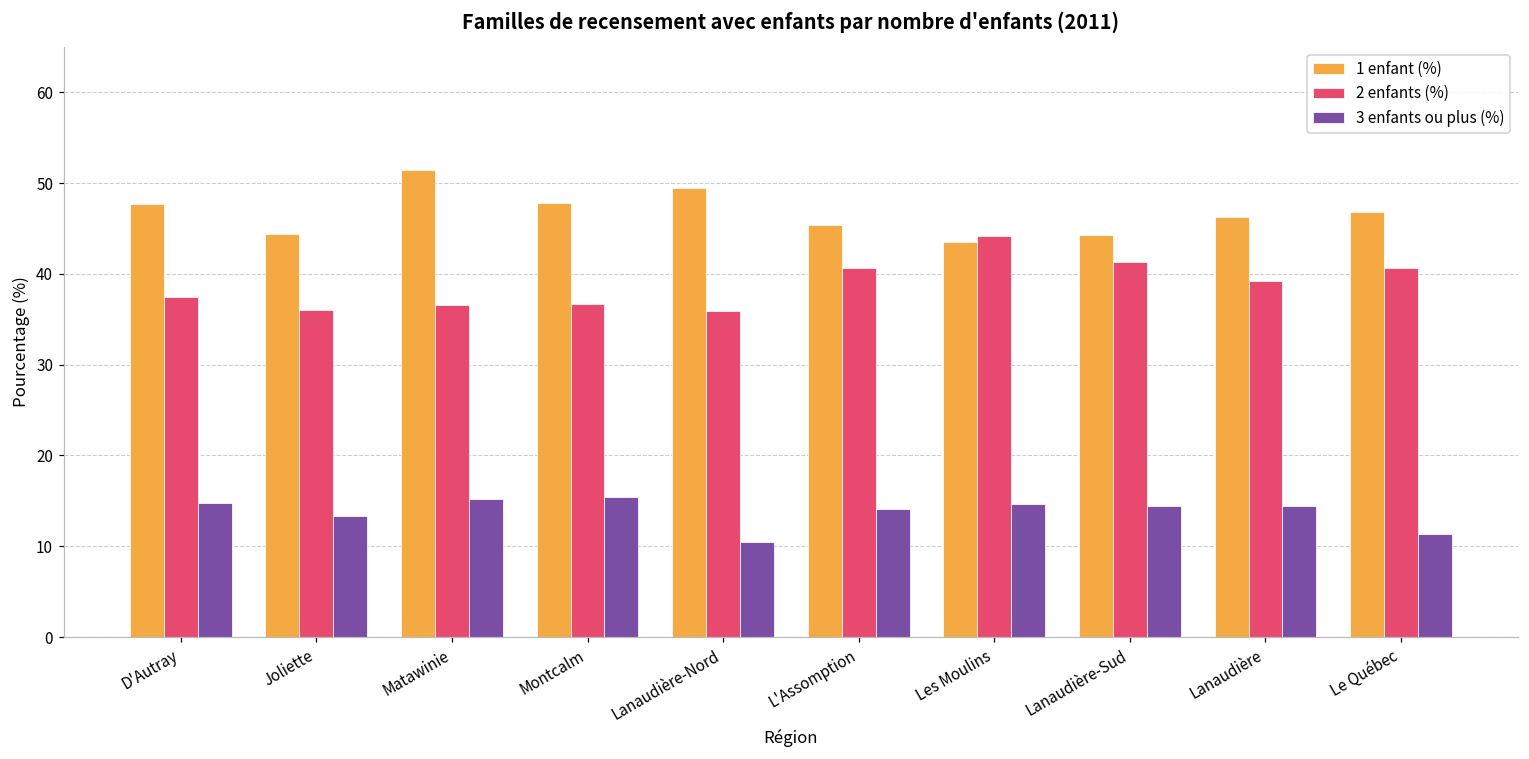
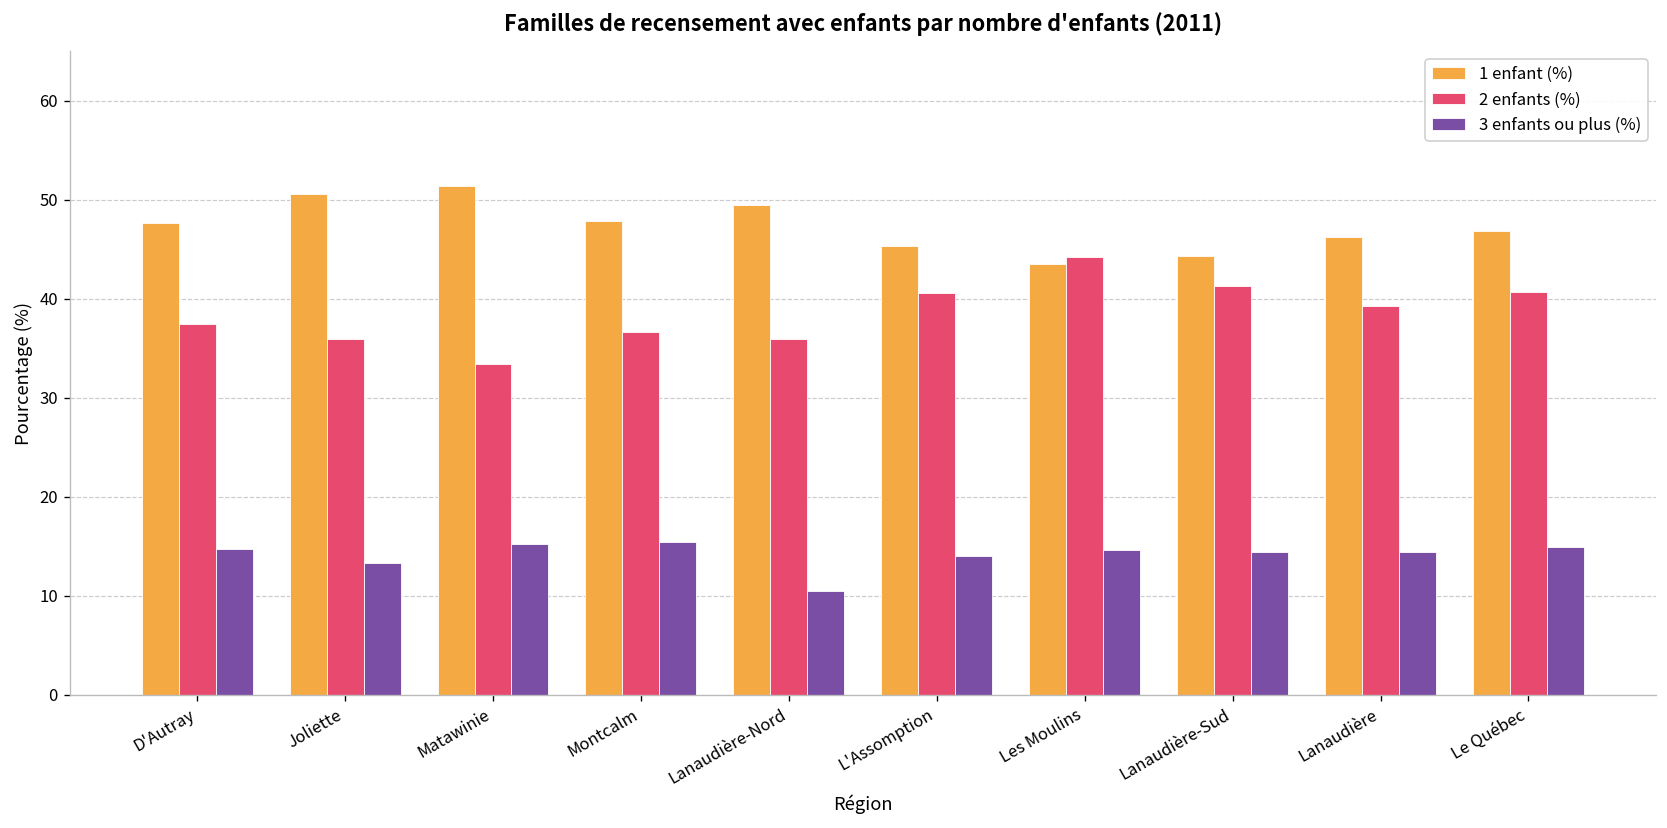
1 enfant (%), Joliette: 44 -> 51
2 enfants (%), Matawinie: 37 -> 33
3 enfants ou plus (%), Le Québec: 11 -> 15
